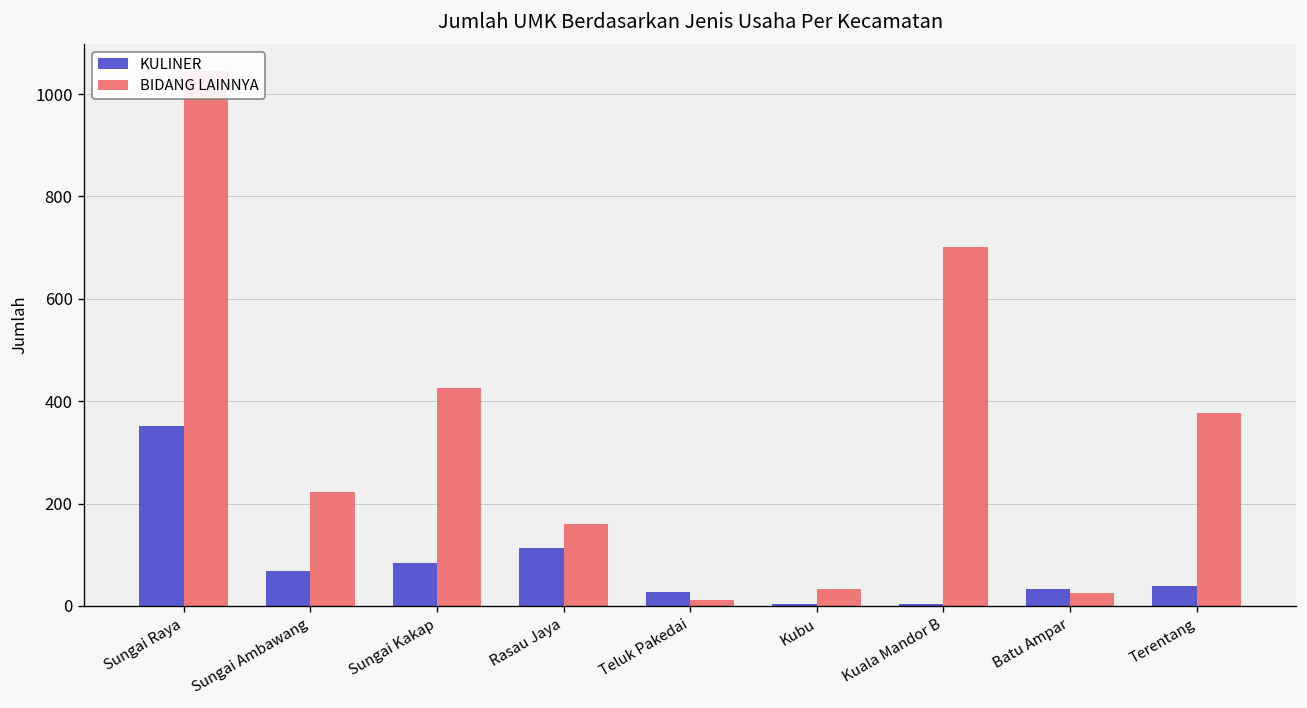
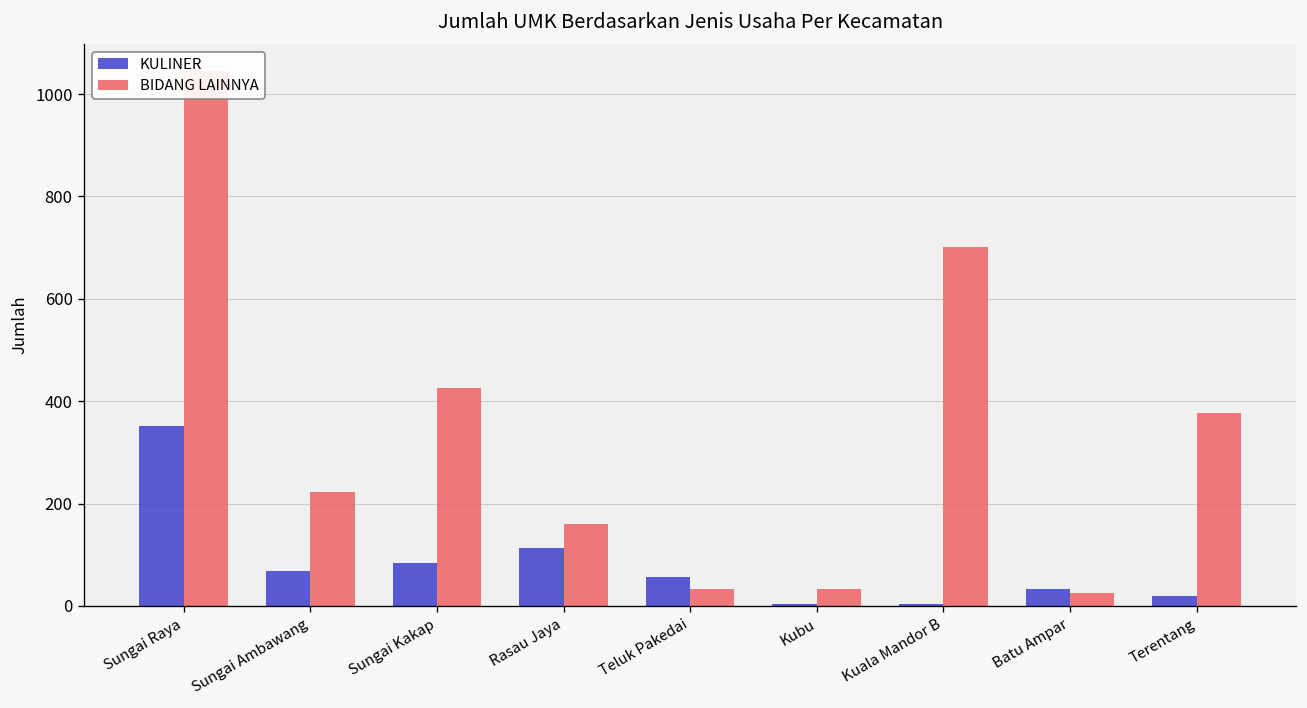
KULINER, Teluk Pakedai: 30 -> 60
BIDANG LAINNYA, Teluk Pakedai: 10 -> 30
KULINER, Terentang: 40 -> 20
